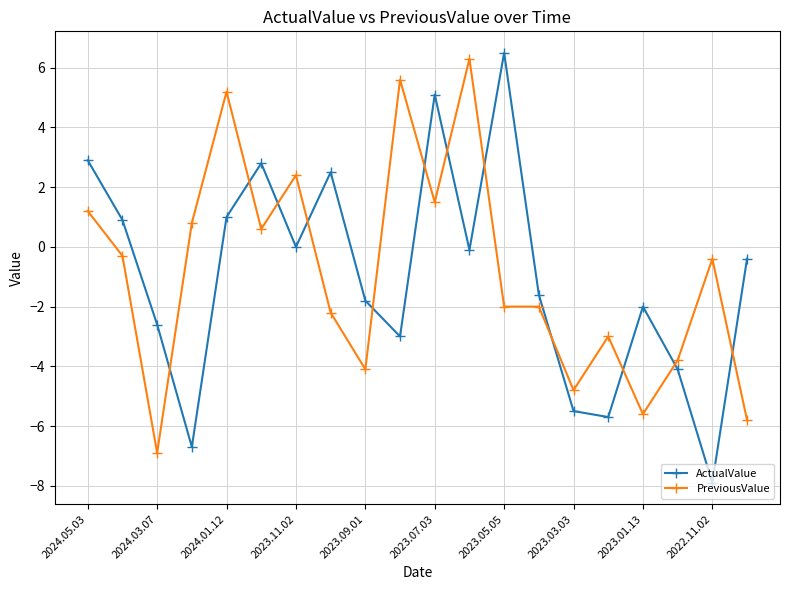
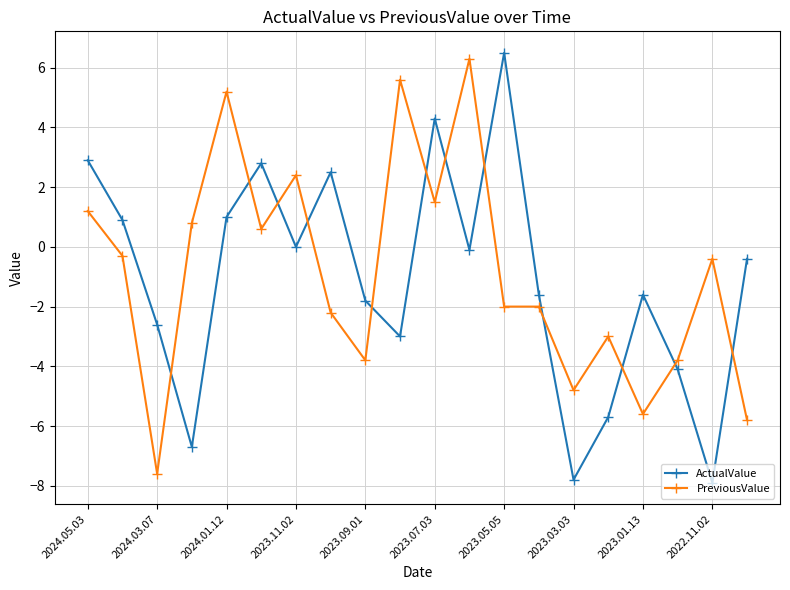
PreviousValue, 2024.03.07: -6.9 -> -7.6
PreviousValue, 2023.09.01: -4.1 -> -3.8
ActualValue, 2023.07.03: 5.1 -> 4.3
ActualValue, 2023.03.03: -5.5 -> -7.8
ActualValue, 2023.01.13: -2.0 -> -1.6
